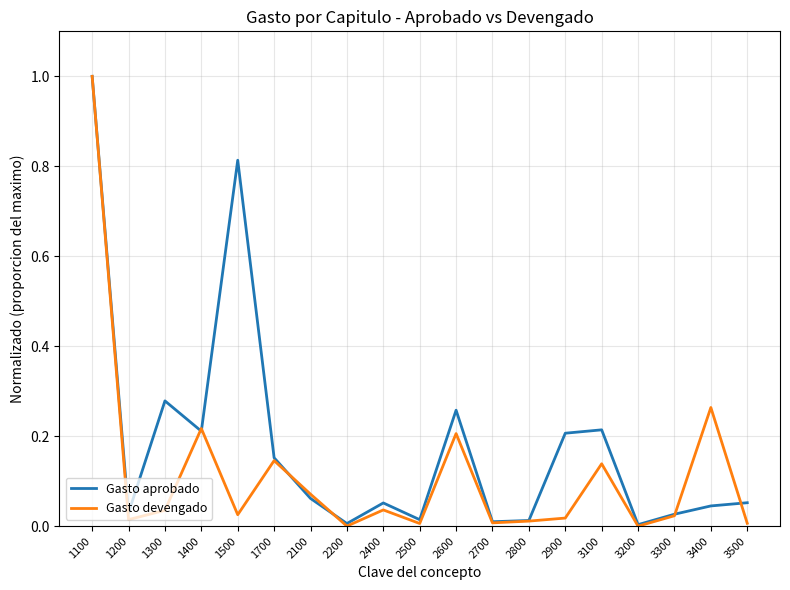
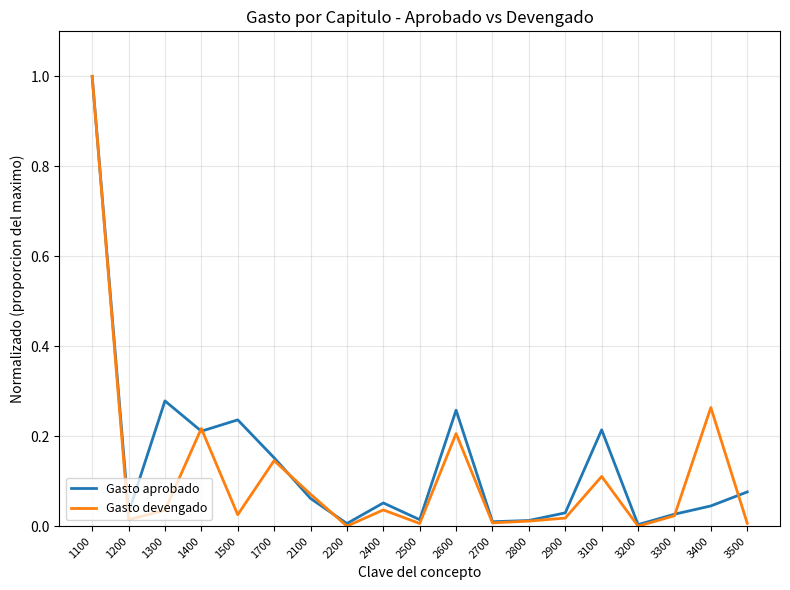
Gasto aprobado, 1500: 0.81 -> 0.24
Gasto aprobado, 2900: 0.21 -> 0.03
Gasto devengado, 3100: 0.14 -> 0.11
Gasto aprobado, 3500: 0.05 -> 0.08
